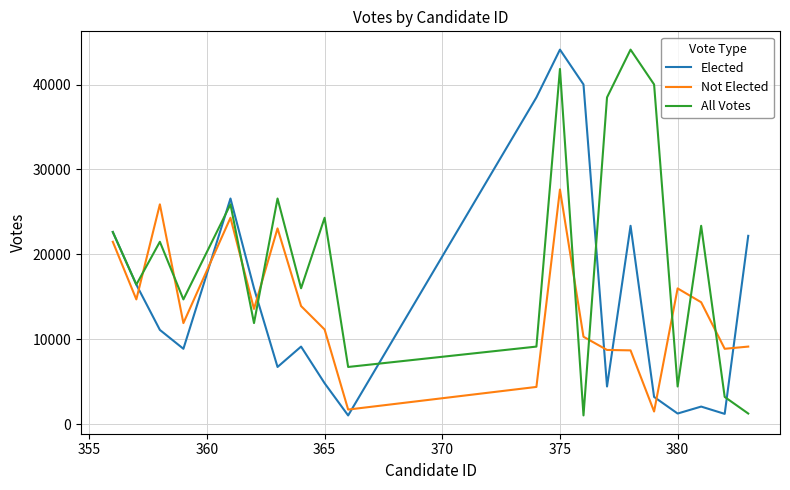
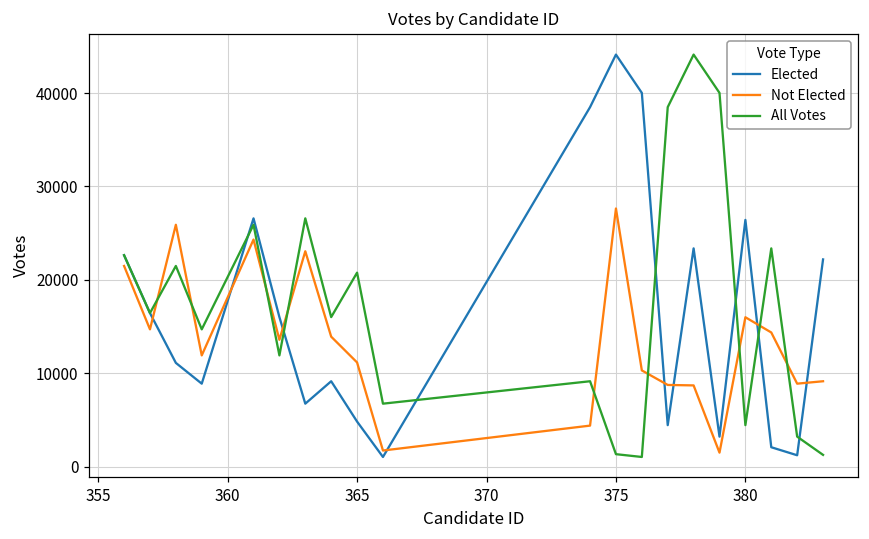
All Votes, 365: 24000 -> 21000
All Votes, 375: 42000 -> 1000
Elected, 380: 1000 -> 26000
